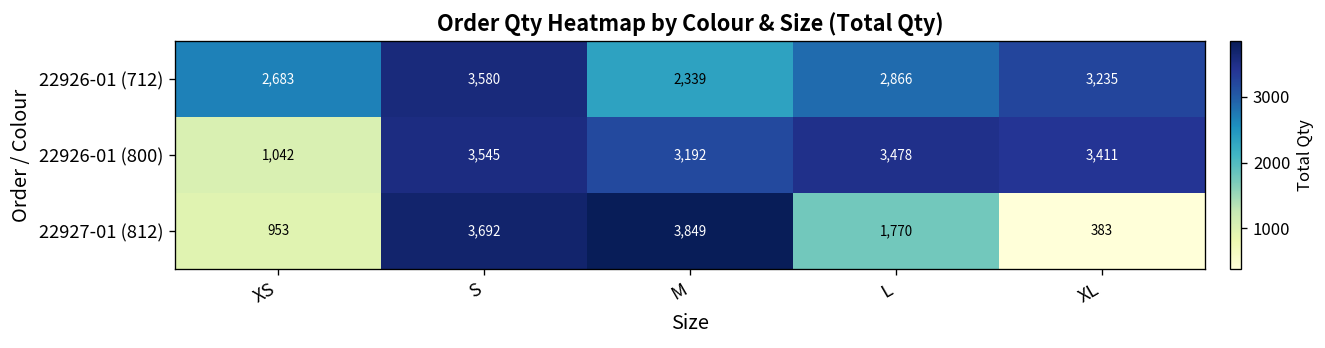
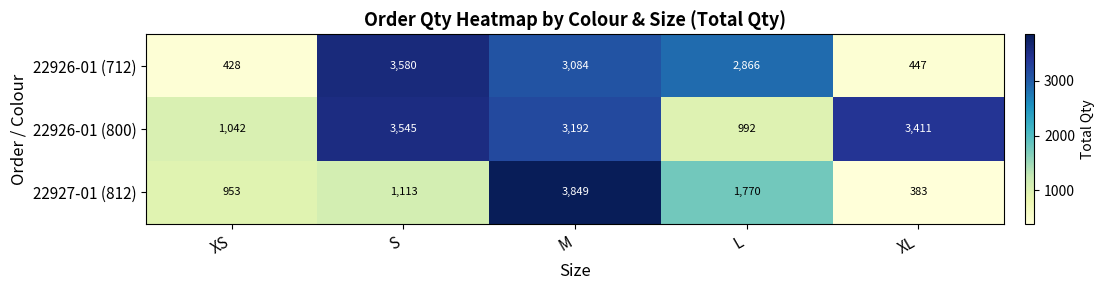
22926-01 (712), XS: 2,683 -> 428
22926-01 (712), M: 2,339 -> 3,084
22926-01 (712), XL: 3,235 -> 447
22926-01 (800), L: 3,478 -> 992
22927-01 (812), S: 3,692 -> 1,113
